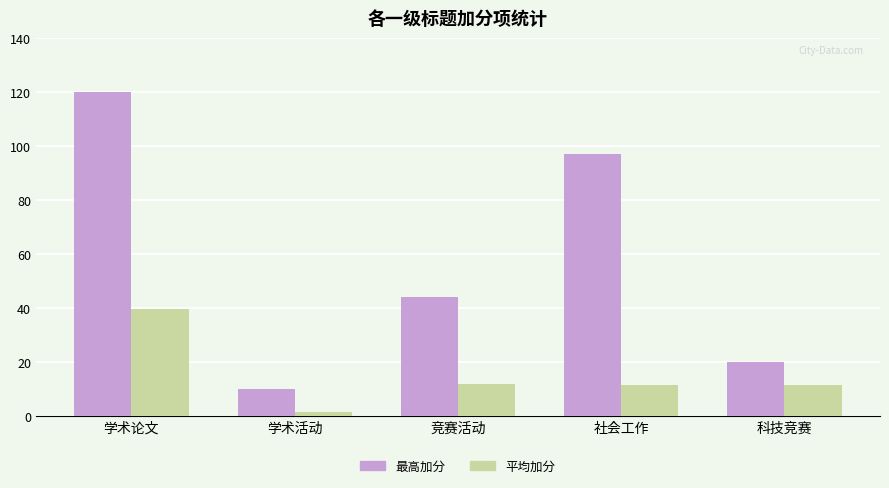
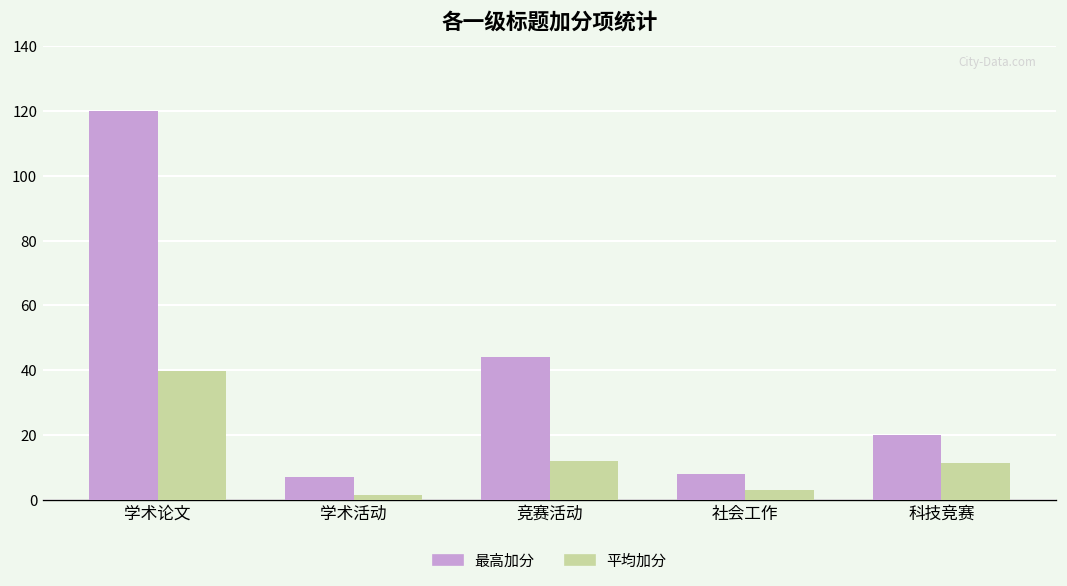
最高加分, 学术活动: 10 -> 7
最高加分, 社会工作: 97 -> 8
平均加分, 社会工作: 12 -> 3
